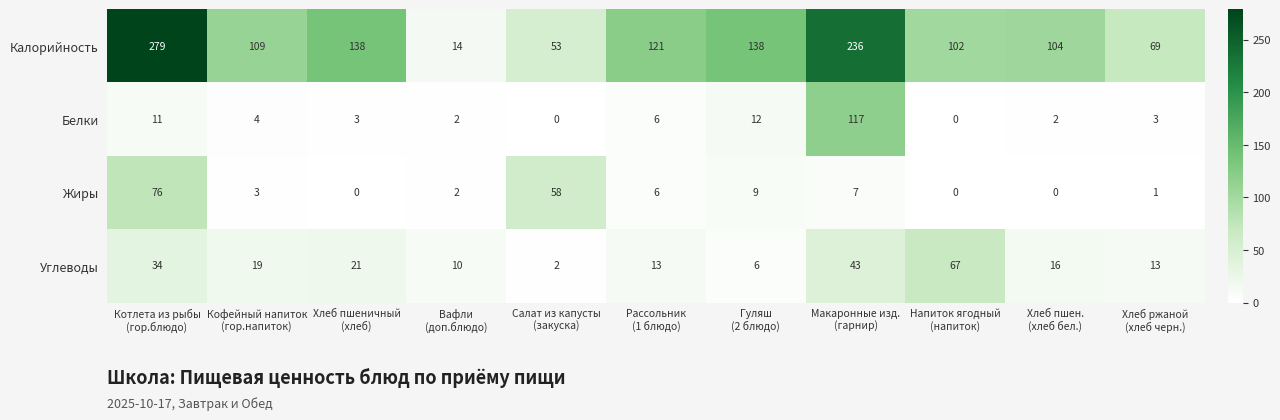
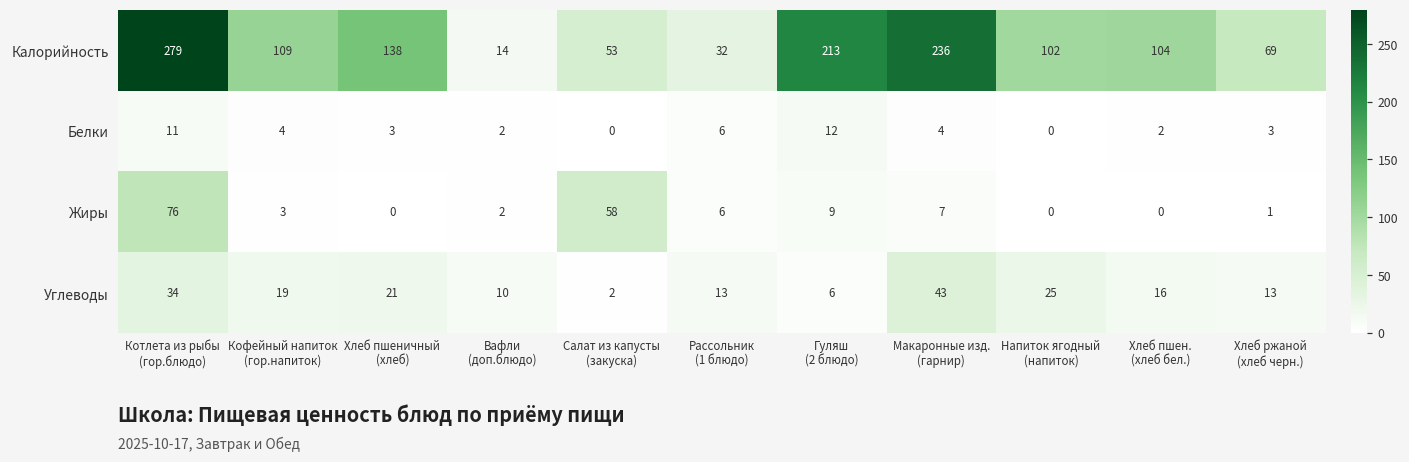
Калорийность, Рассольник (1 блюдо): 121 -> 32
Калорийность, Гуляш (2 блюдо): 138 -> 213
Белки, Макаронные изд. (гарнир): 117 -> 4
Углеводы, Напиток ягодный (напиток): 67 -> 25
